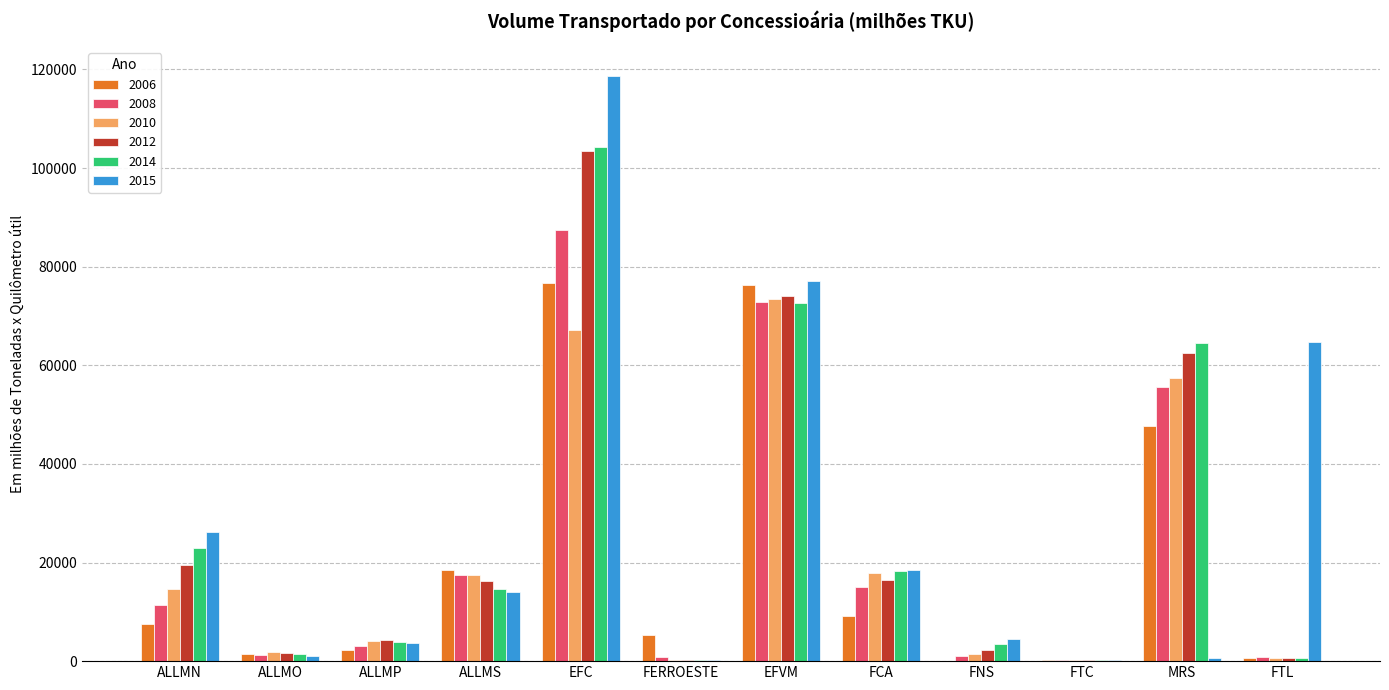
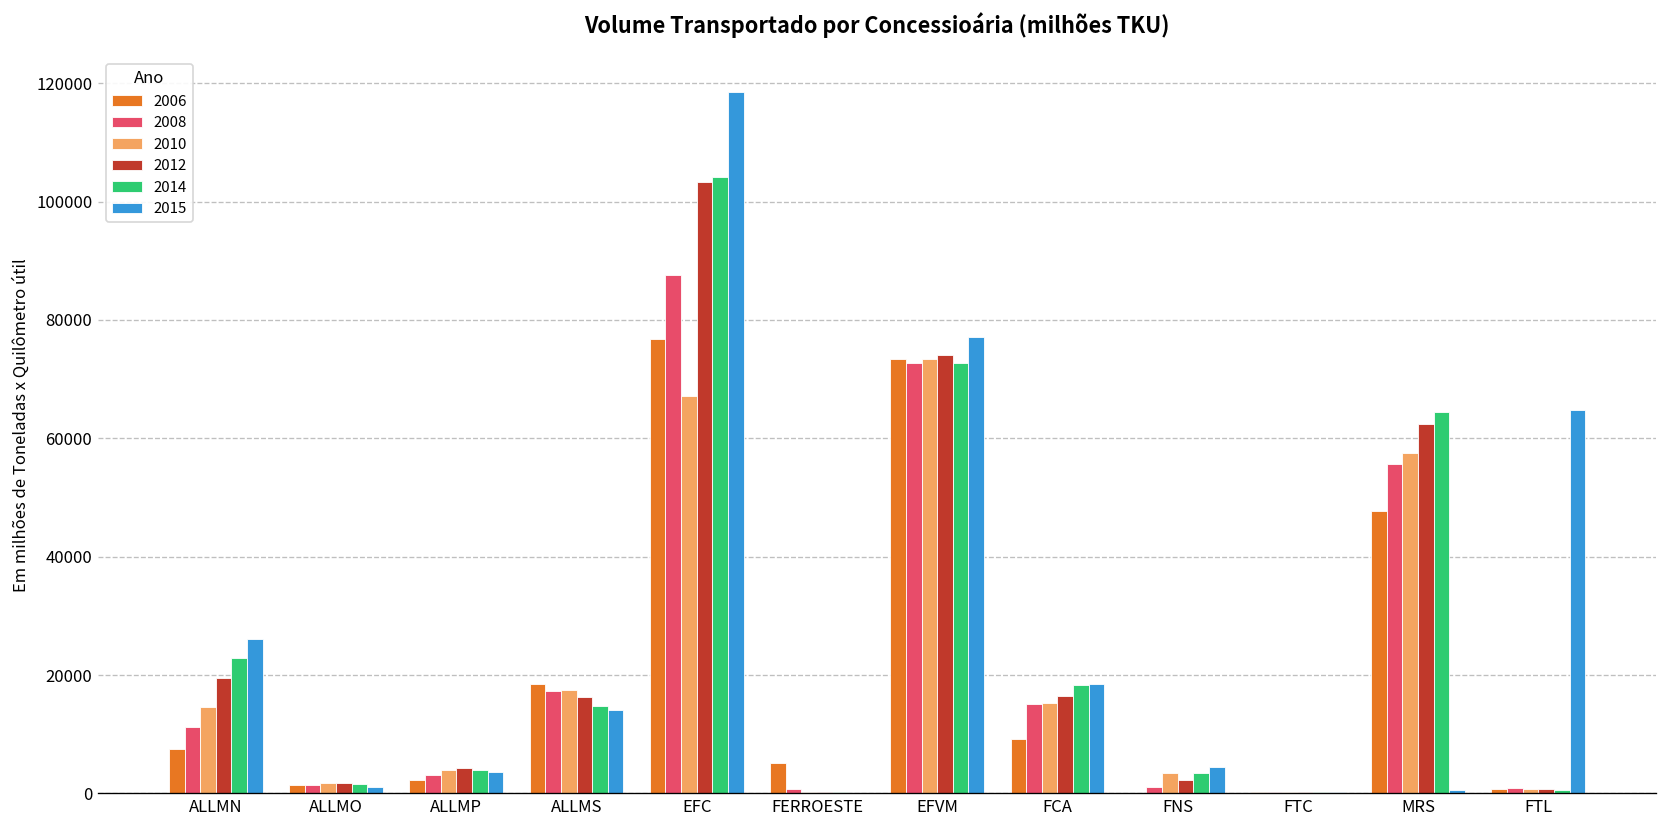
2006, EFVM: 76000 -> 73000
2010, FCA: 18000 -> 15000
2010, FNS: 2000 -> 3000
